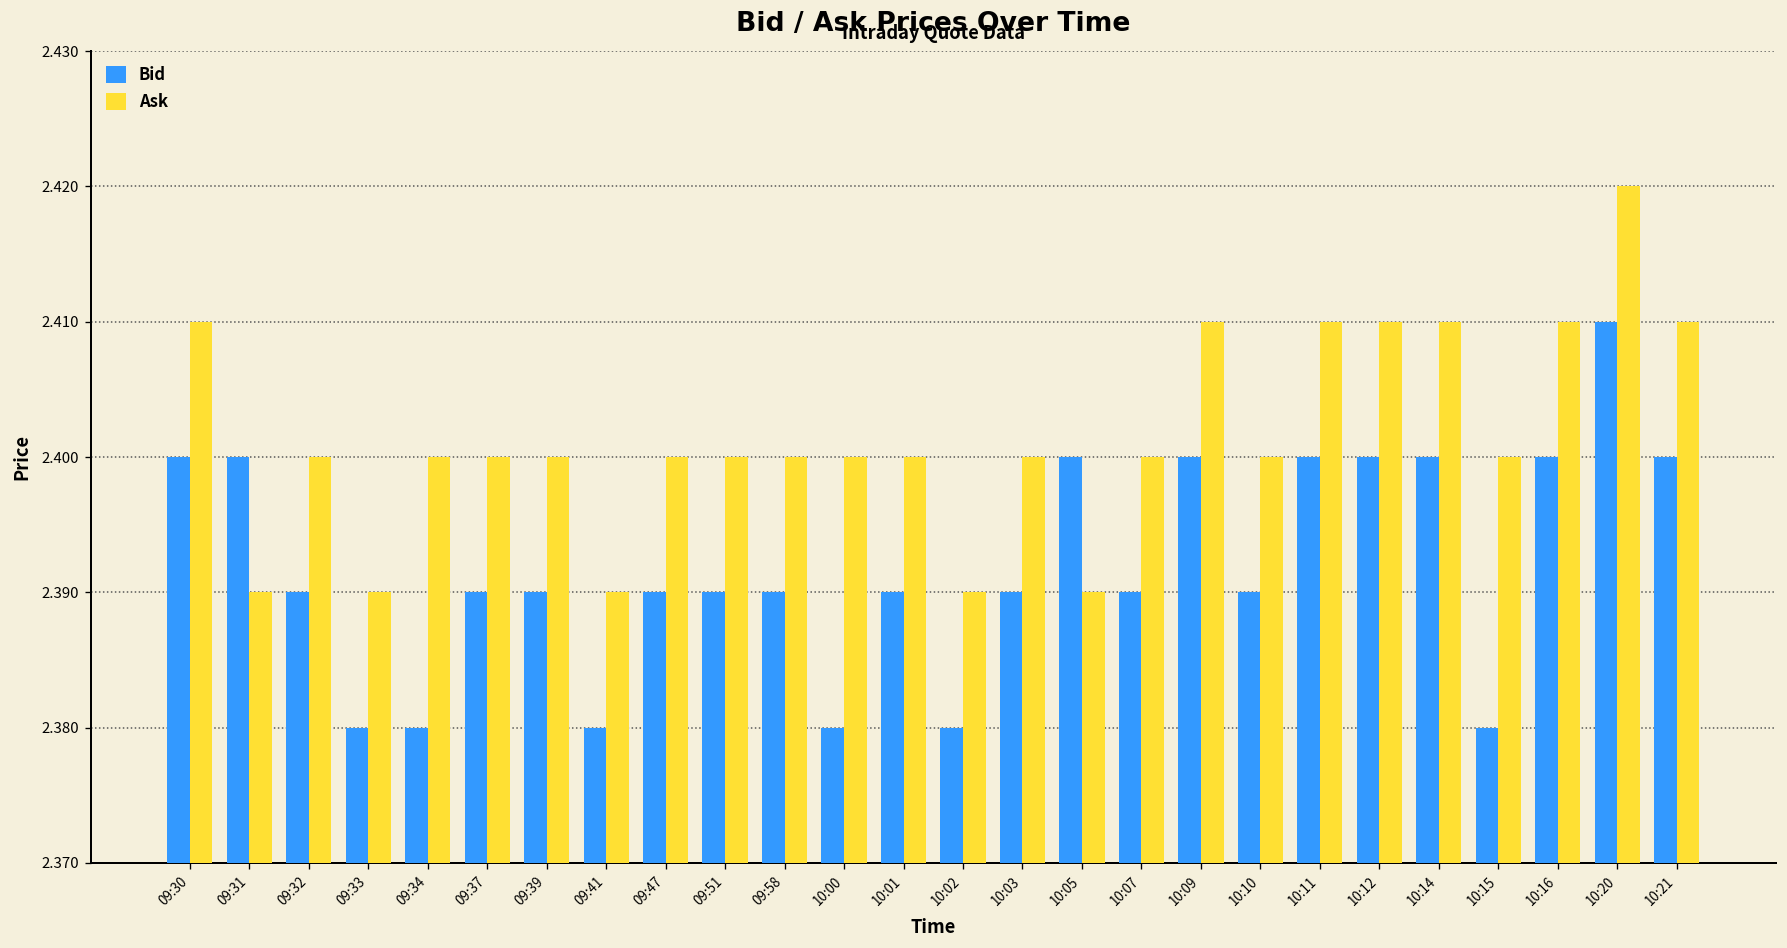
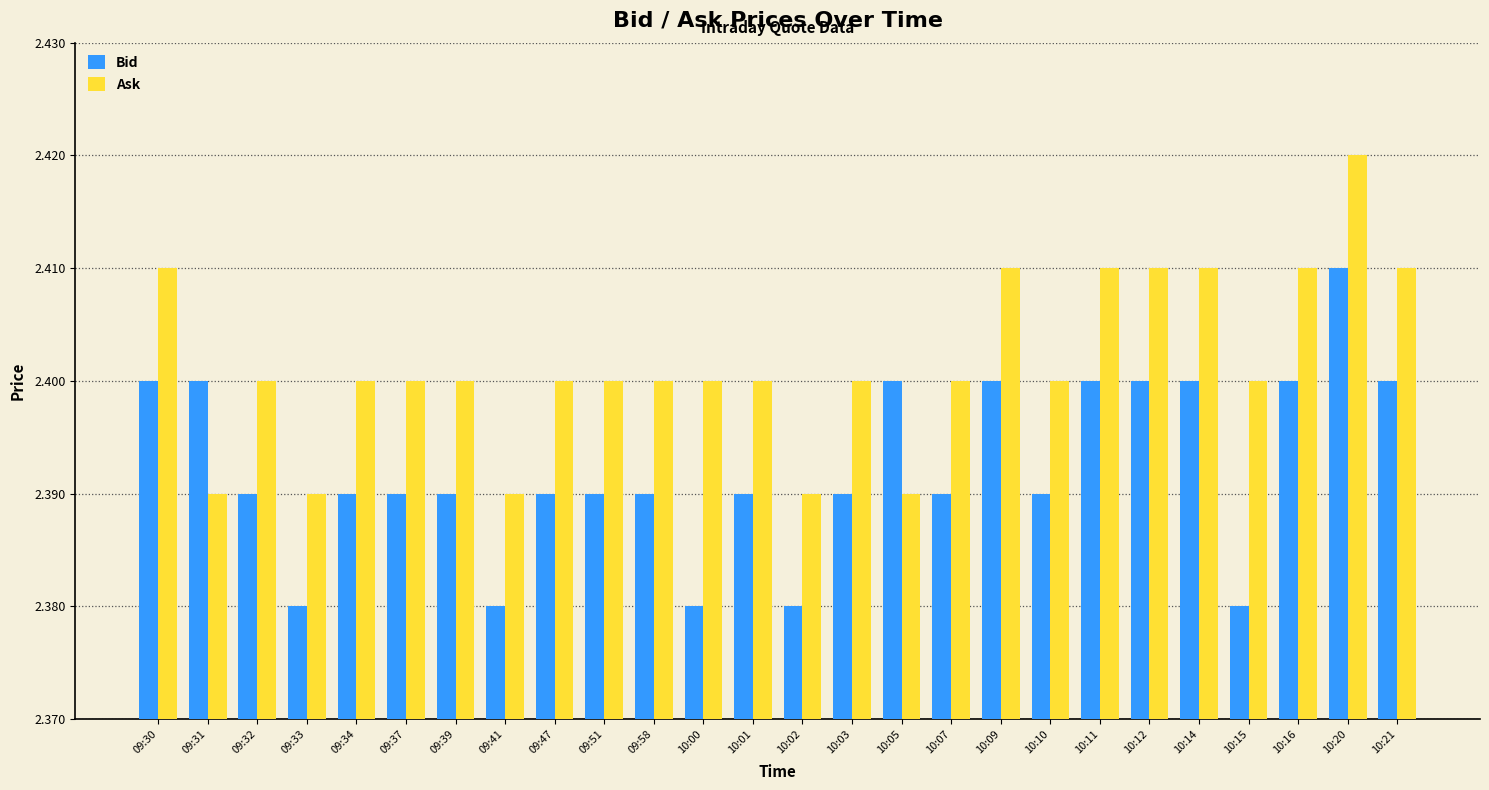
Bid, 09:34: 2.38 -> 2.39
